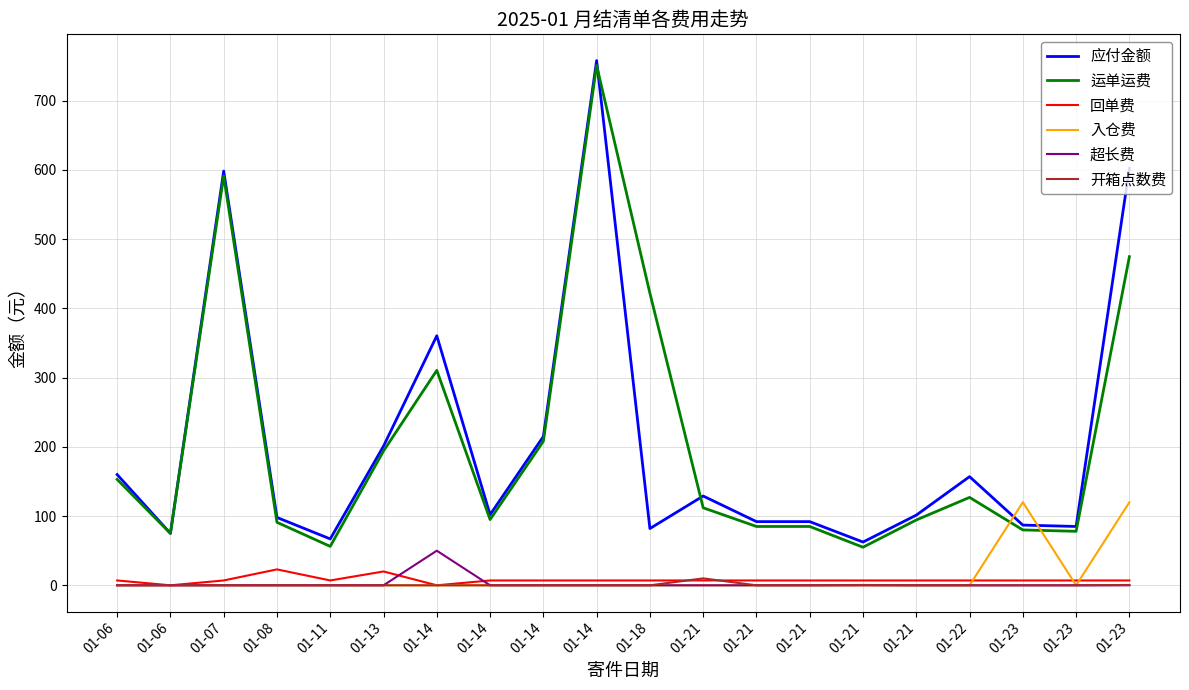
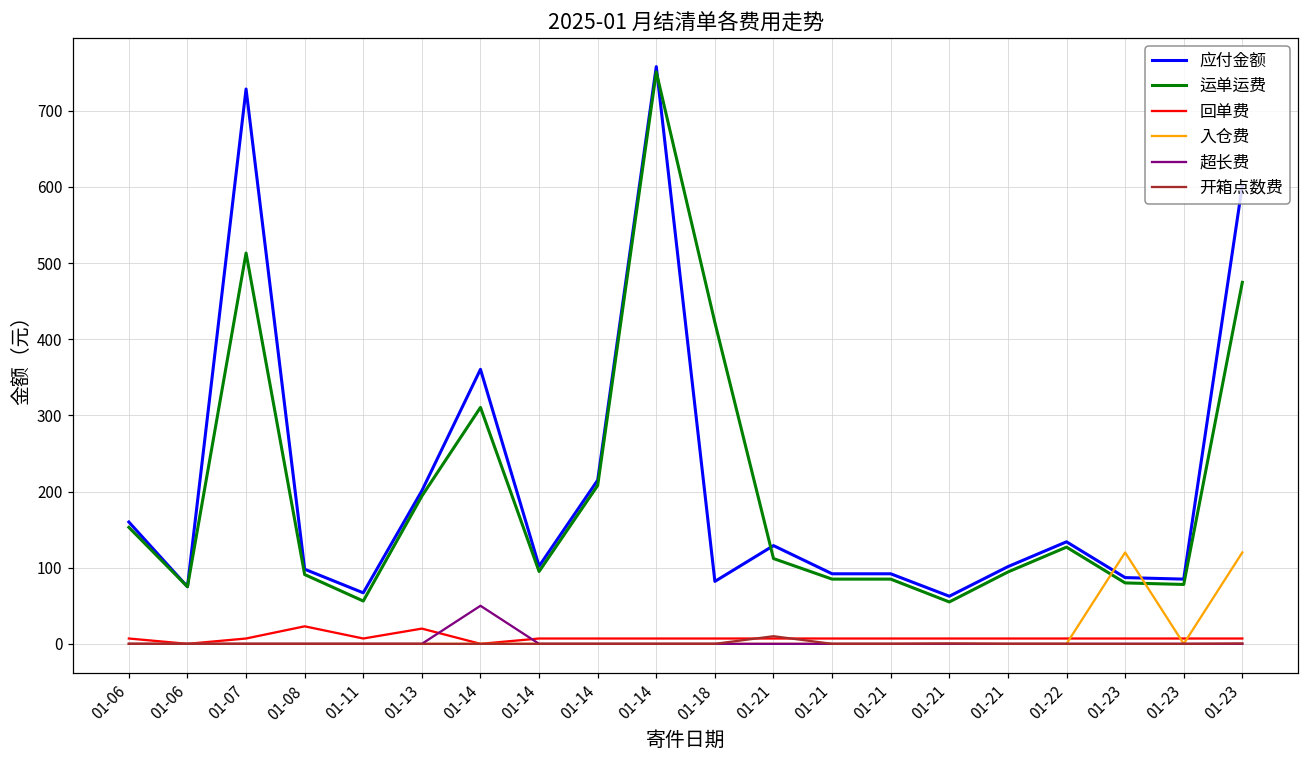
应付金额, 01-07: 600 -> 730
运单运费, 01-07: 590 -> 510
应付金额, 01-22: 160 -> 130
